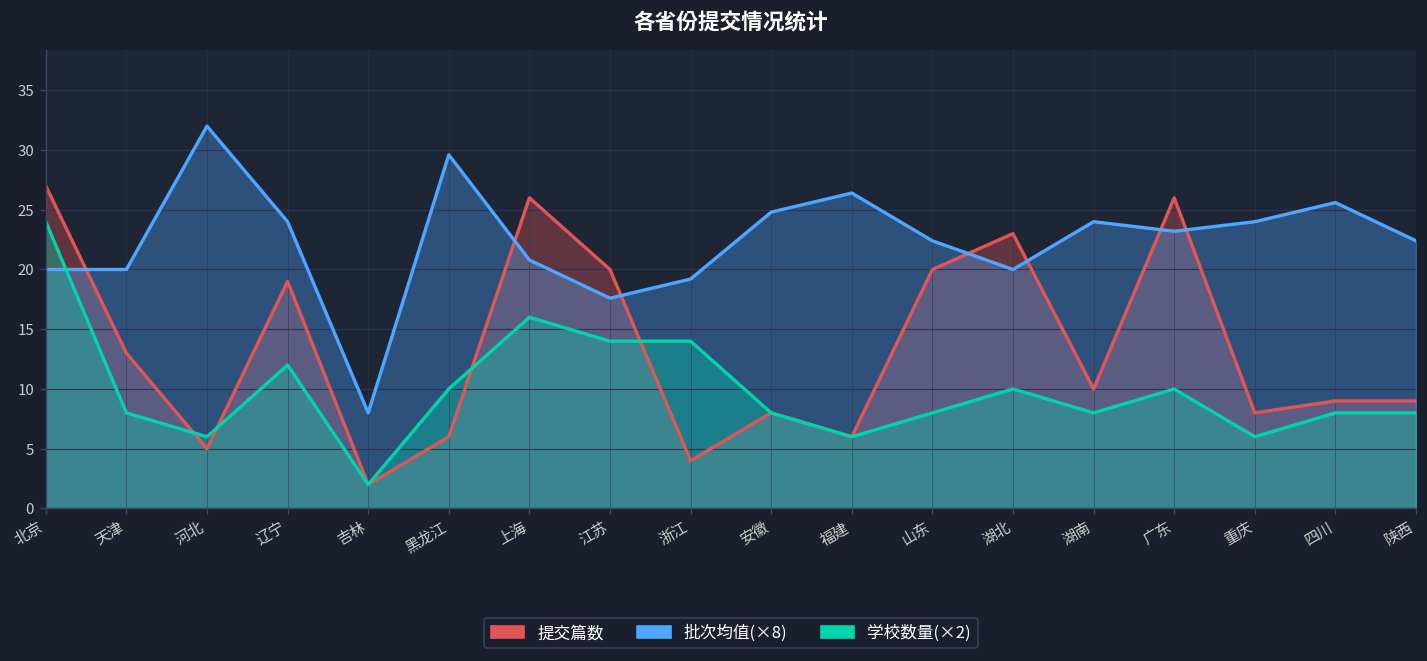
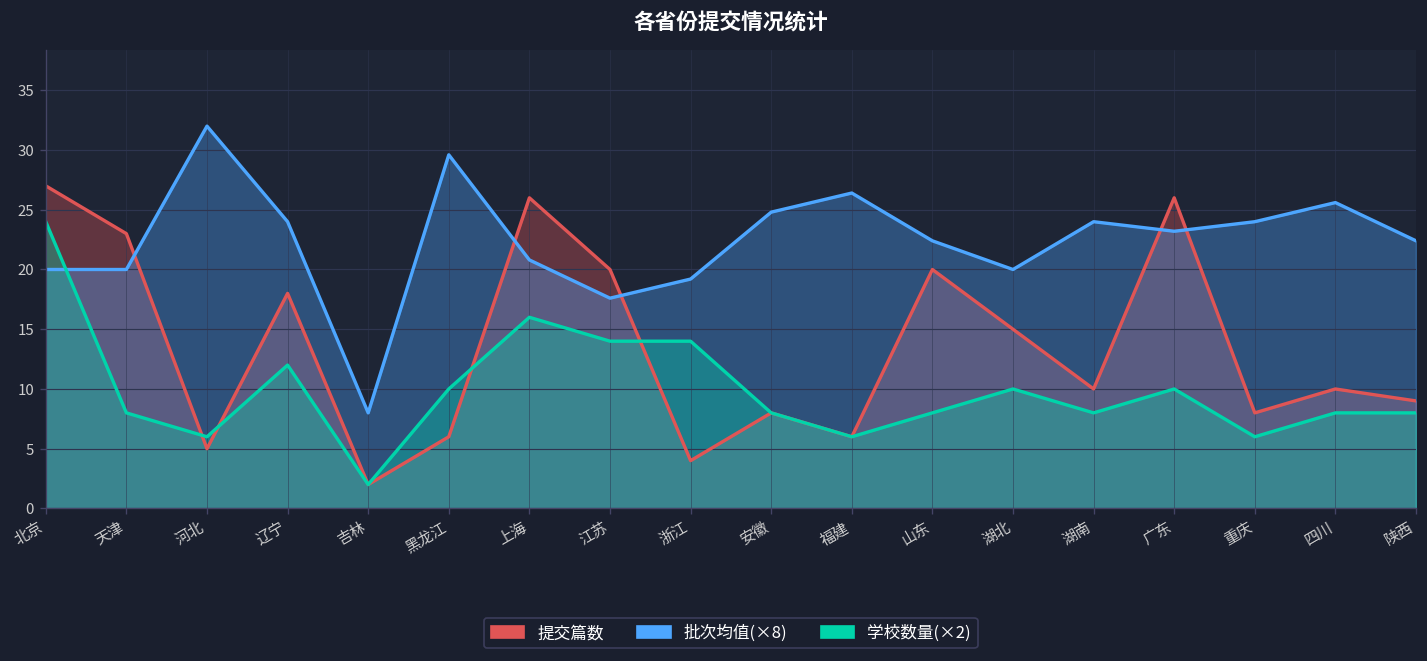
提交篇数, 天津: 13 -> 23
提交篇数, 辽宁: 19 -> 18
提交篇数, 湖北: 23 -> 15
提交篇数, 四川: 9 -> 10
